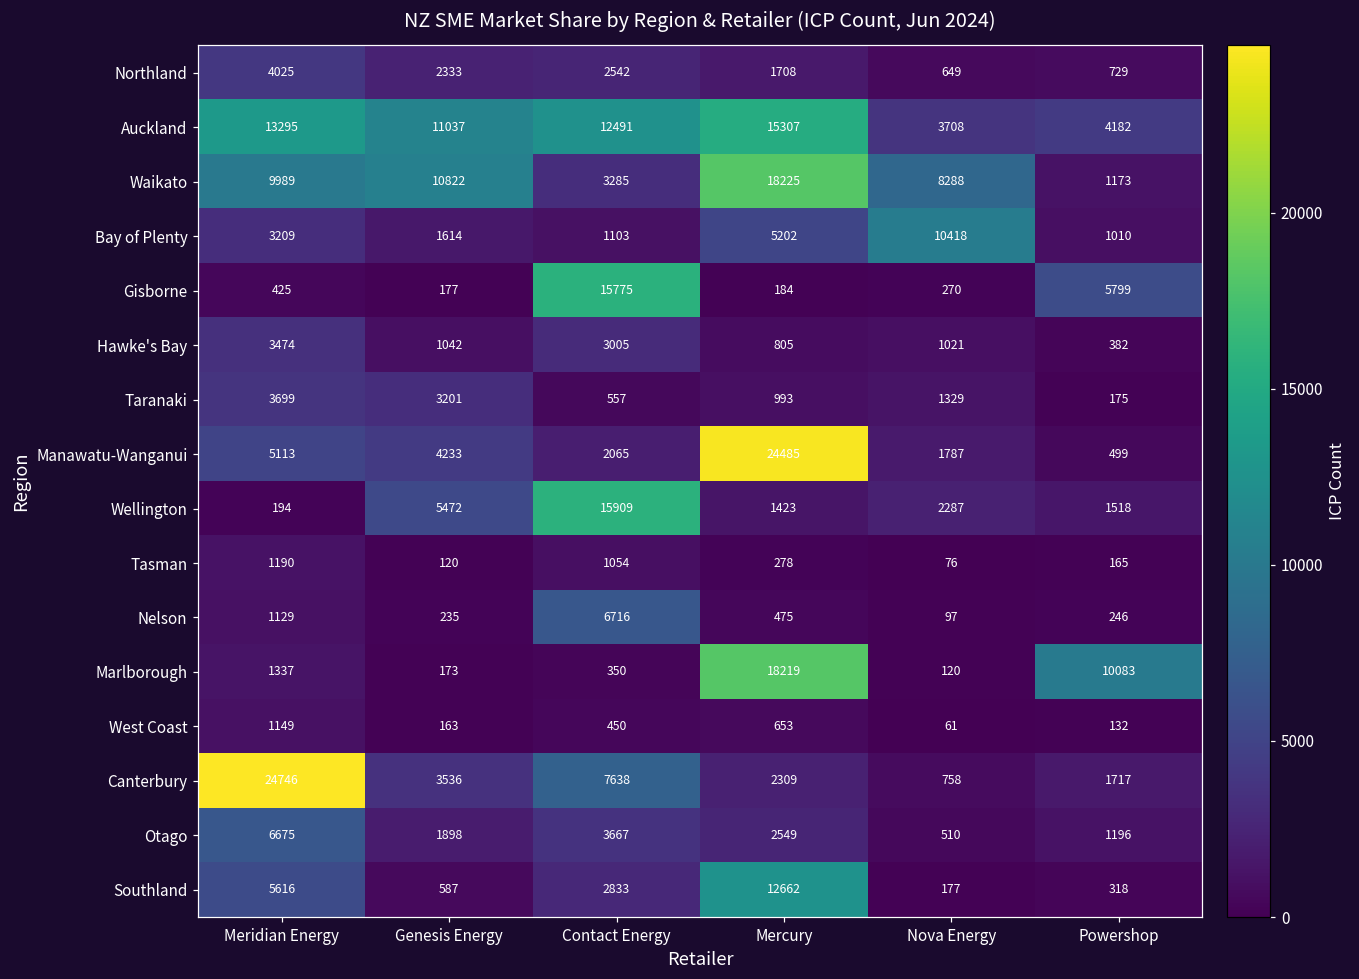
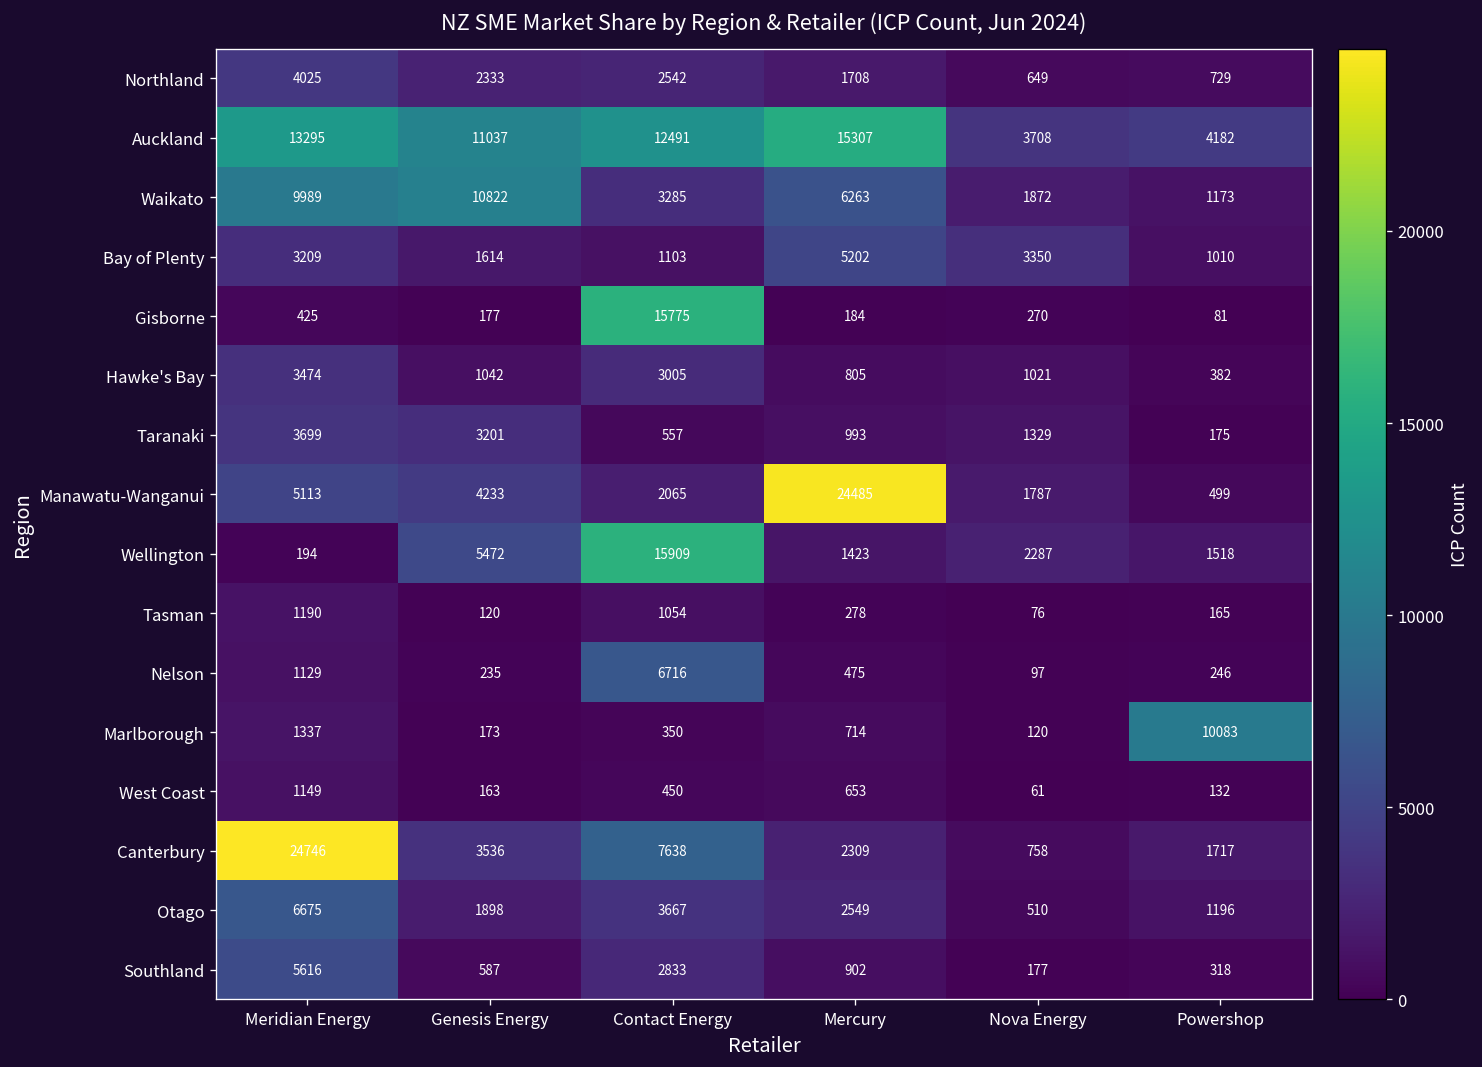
Waikato, Mercury: 18225 -> 6263
Waikato, Nova Energy: 8288 -> 1872
Bay of Plenty, Nova Energy: 10418 -> 3350
Gisborne, Powershop: 5799 -> 81
Marlborough, Mercury: 18219 -> 714
Southland, Mercury: 12662 -> 902
